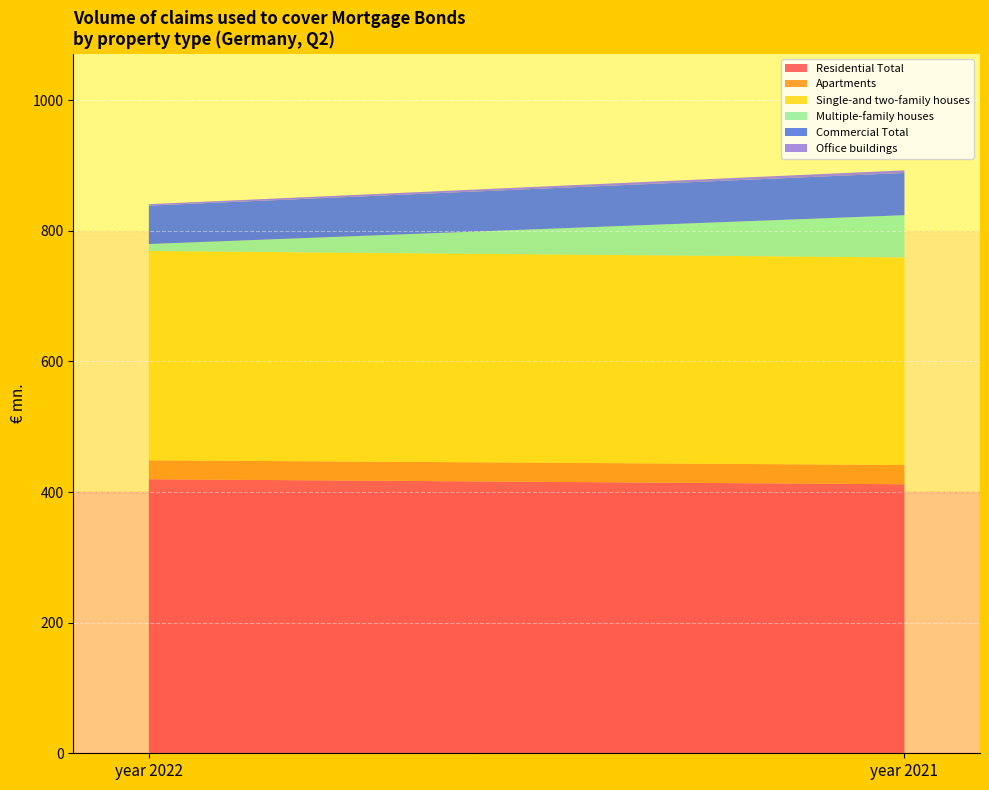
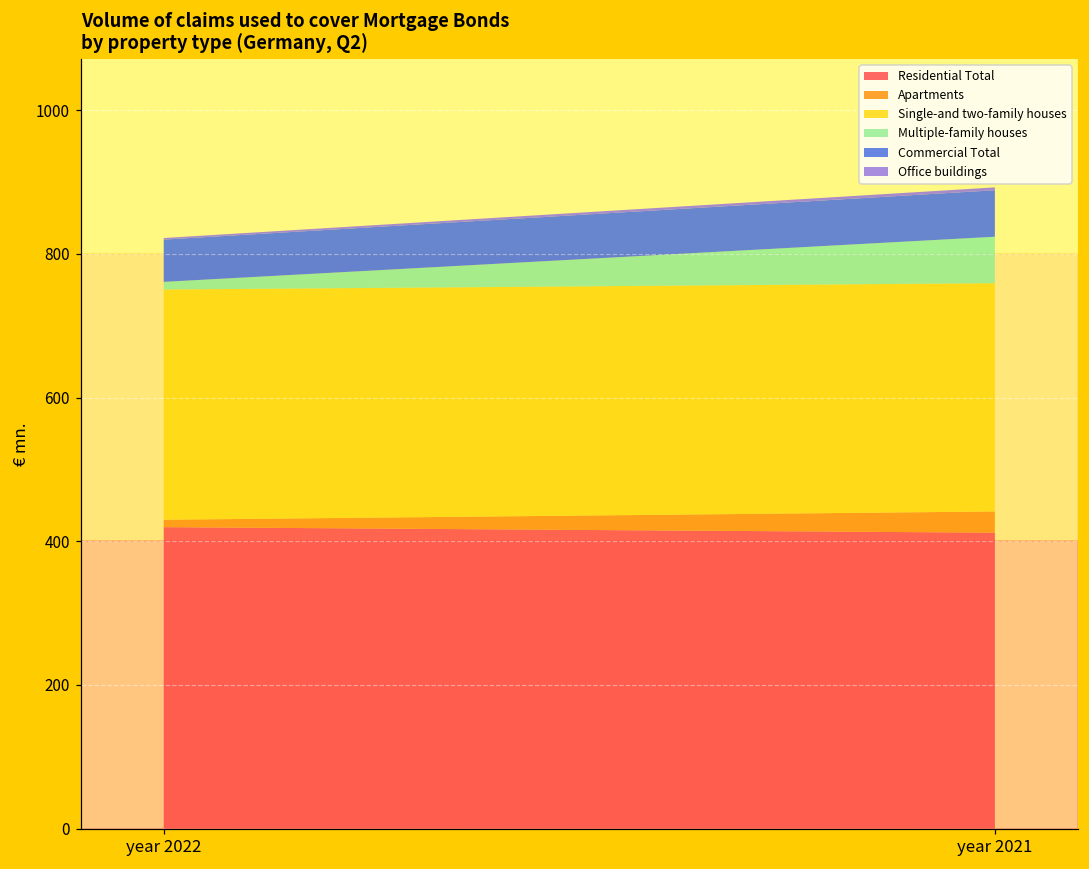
Apartments, year 2022: 30 -> 10
